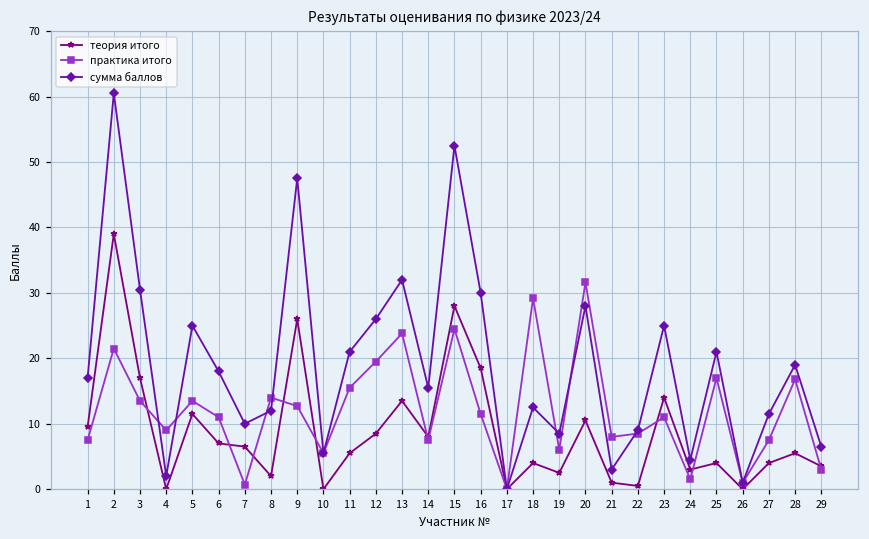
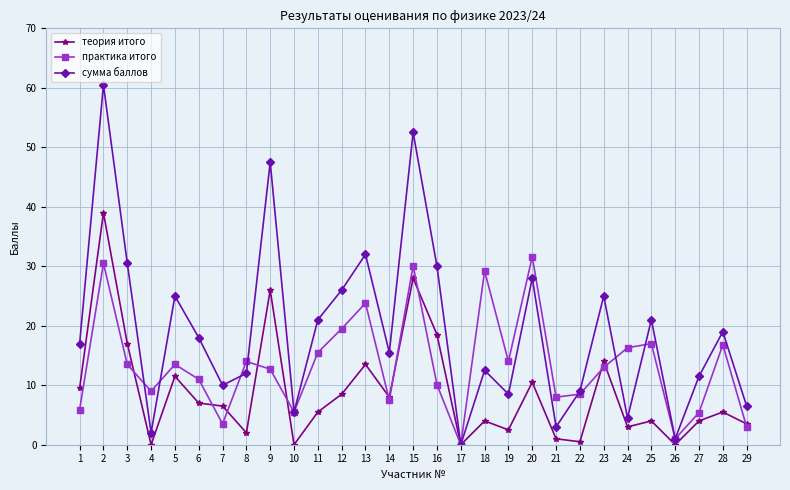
практика итого, 1: 8 -> 6
практика итого, 2: 22 -> 31
практика итого, 7: 1 -> 4
практика итого, 15: 25 -> 30
практика итого, 16: 12 -> 10
практика итого, 19: 6 -> 14
практика итого, 23: 11 -> 13
практика итого, 24: 2 -> 16
практика итого, 27: 8 -> 5
